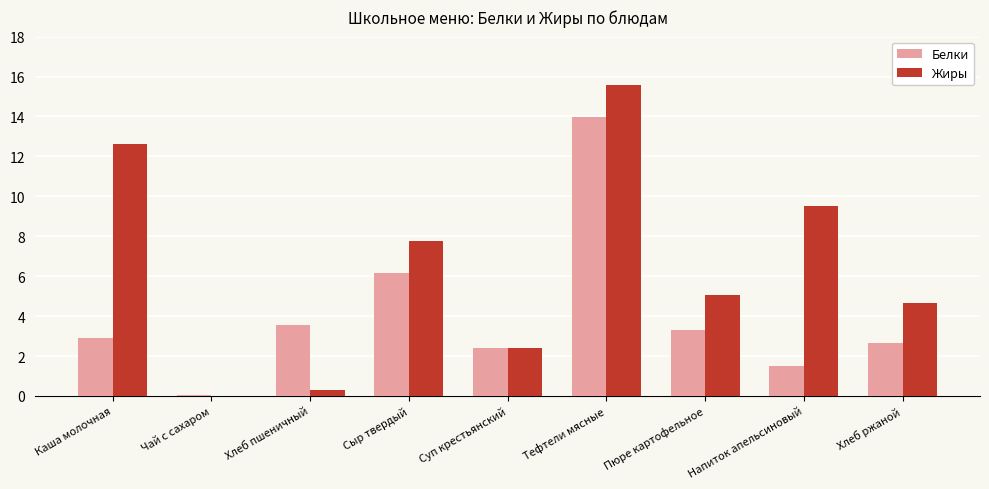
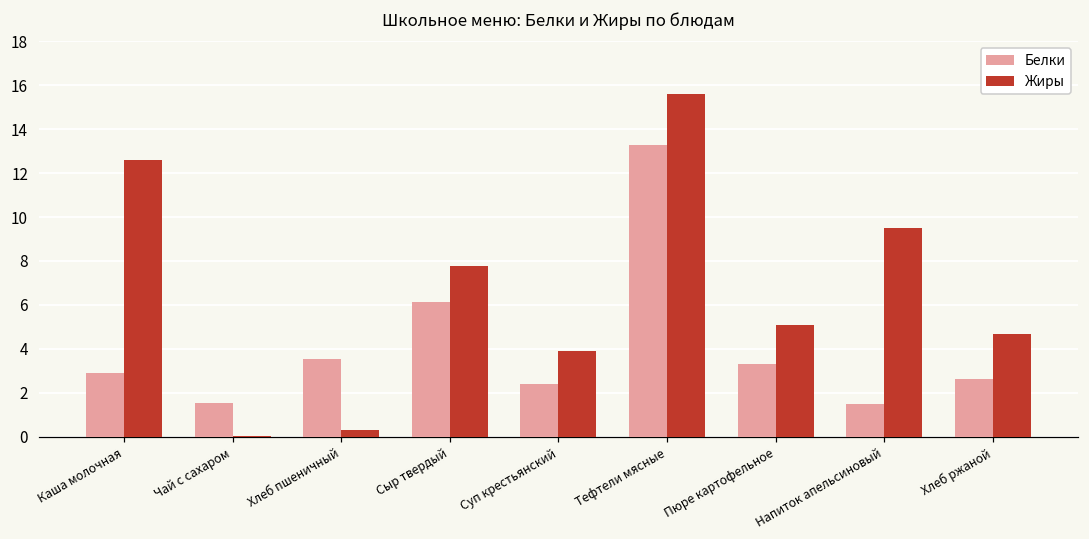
Белки, Чай с сахаром: 0.1 -> 1.5
Жиры, Суп крестьянский: 2.4 -> 3.9
Белки, Тефтели мясные: 14.0 -> 13.3
